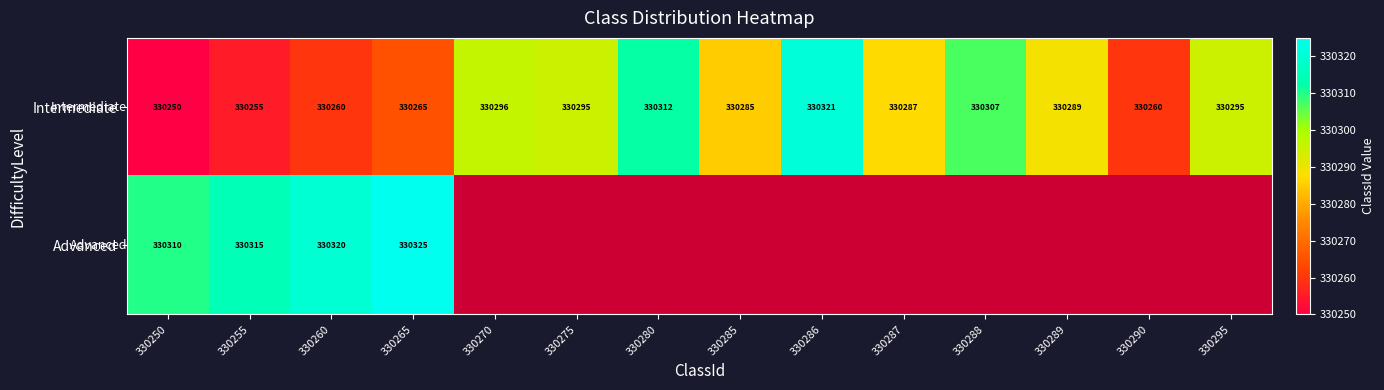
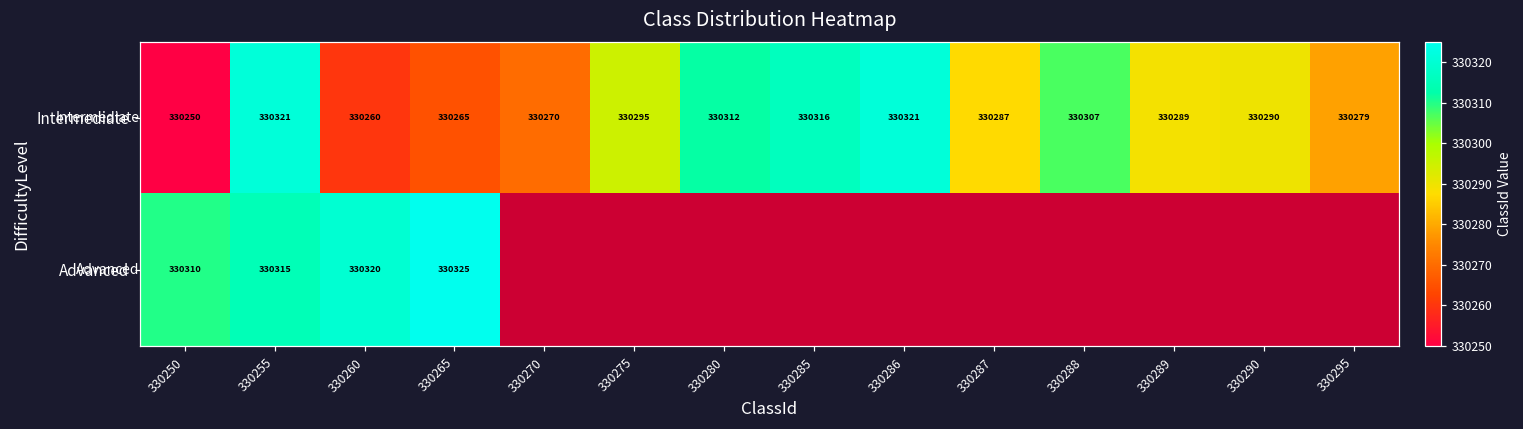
Intermediate, 330255: 330255 -> 330321
Intermediate, 330270: 330296 -> 330270
Intermediate, 330285: 330285 -> 330316
Intermediate, 330290: 330260 -> 330290
Intermediate, 330295: 330295 -> 330279
